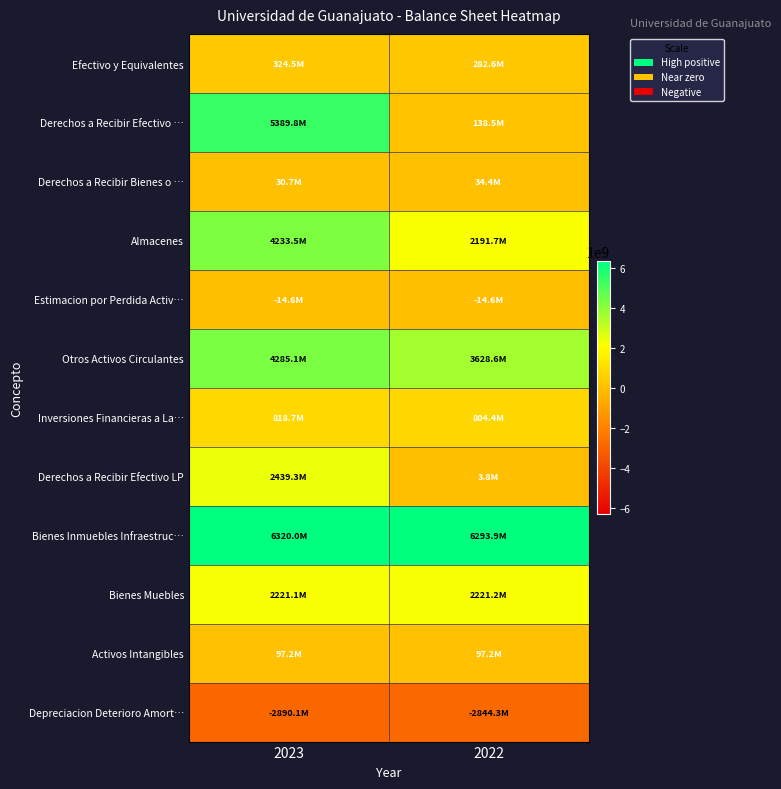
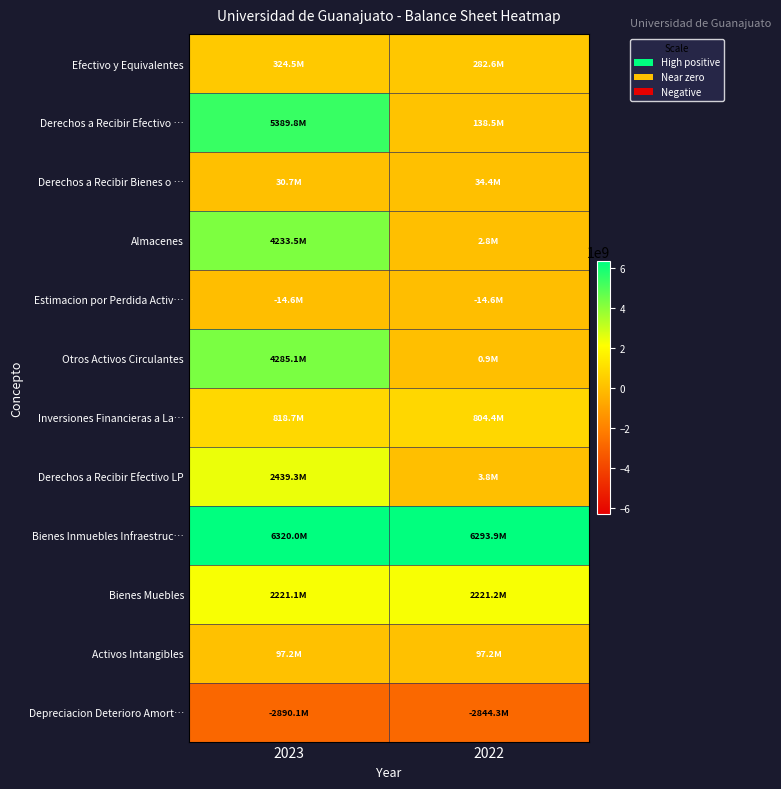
Almacenes, 2022: 2191.7M -> 2.8M
Otros Activos Circulantes, 2022: 3628.6M -> 0.9M
